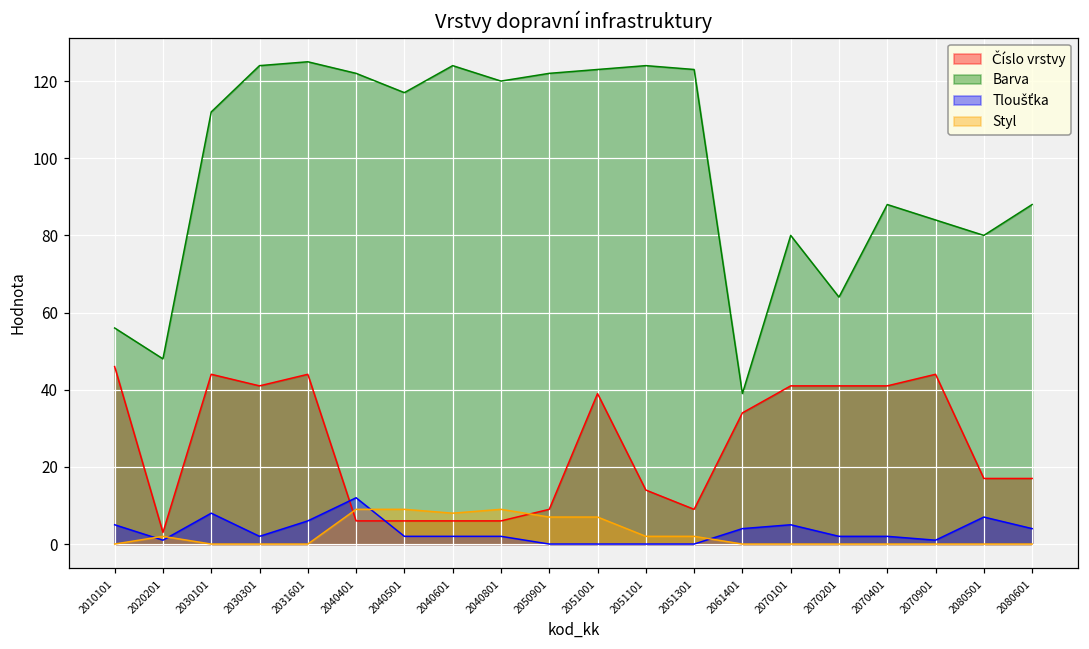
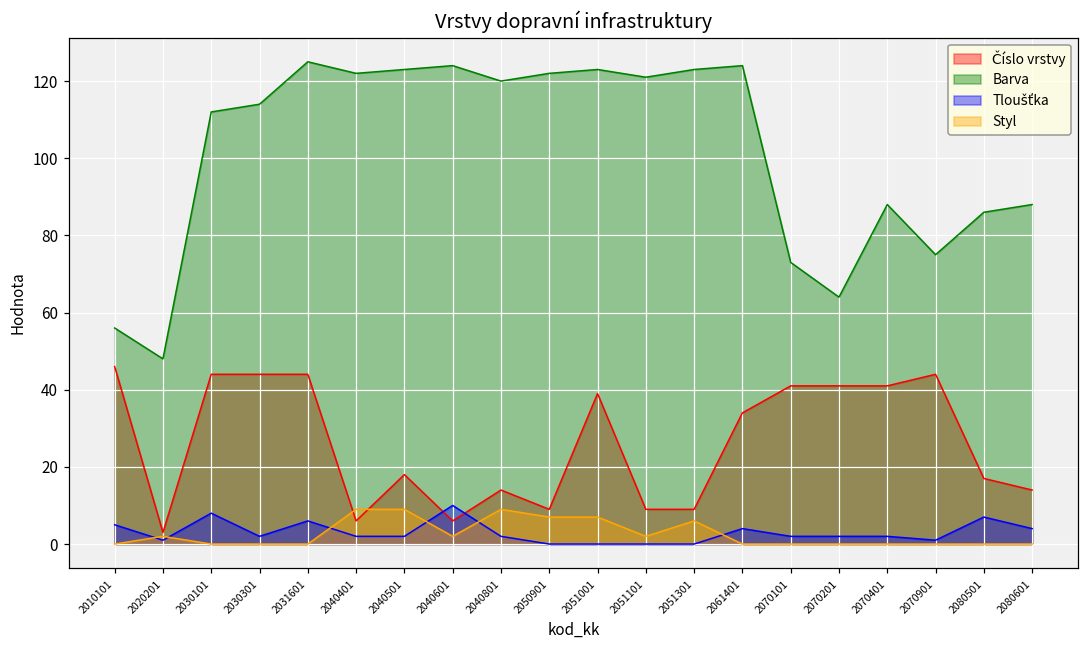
Číslo vrstvy, 2030301: 41 -> 44
Barva, 2030301: 124 -> 114
Tloušťka, 2040401: 12 -> 2
Číslo vrstvy, 2040501: 6 -> 18
Barva, 2040501: 117 -> 123
Tloušťka, 2040601: 2 -> 10
Styl, 2040601: 8 -> 2
Číslo vrstvy, 2040801: 6 -> 14
Číslo vrstvy, 2051101: 14 -> 9
Barva, 2051101: 124 -> 121
Styl, 2051301: 2 -> 6
Barva, 2061401: 39 -> 124
Barva, 2070101: 80 -> 73
Tloušťka, 2070101: 5 -> 2
Barva, 2070901: 84 -> 75
Barva, 2080501: 80 -> 86
Číslo vrstvy, 2080601: 17 -> 14
